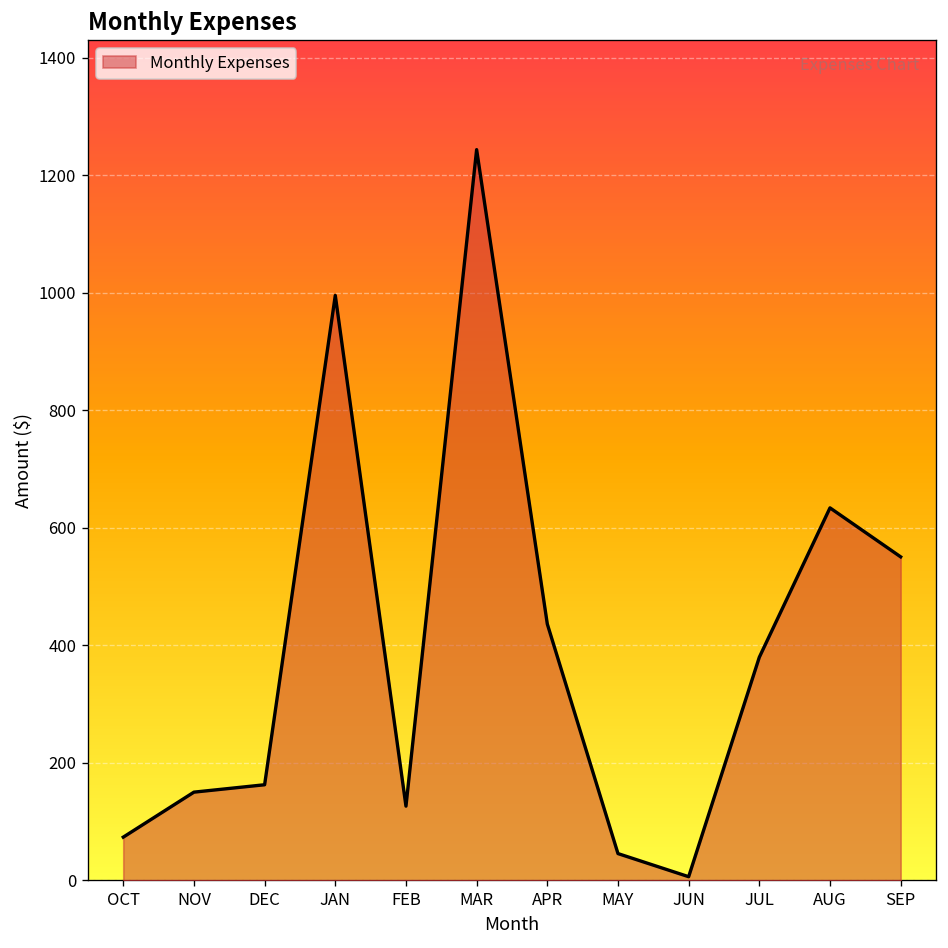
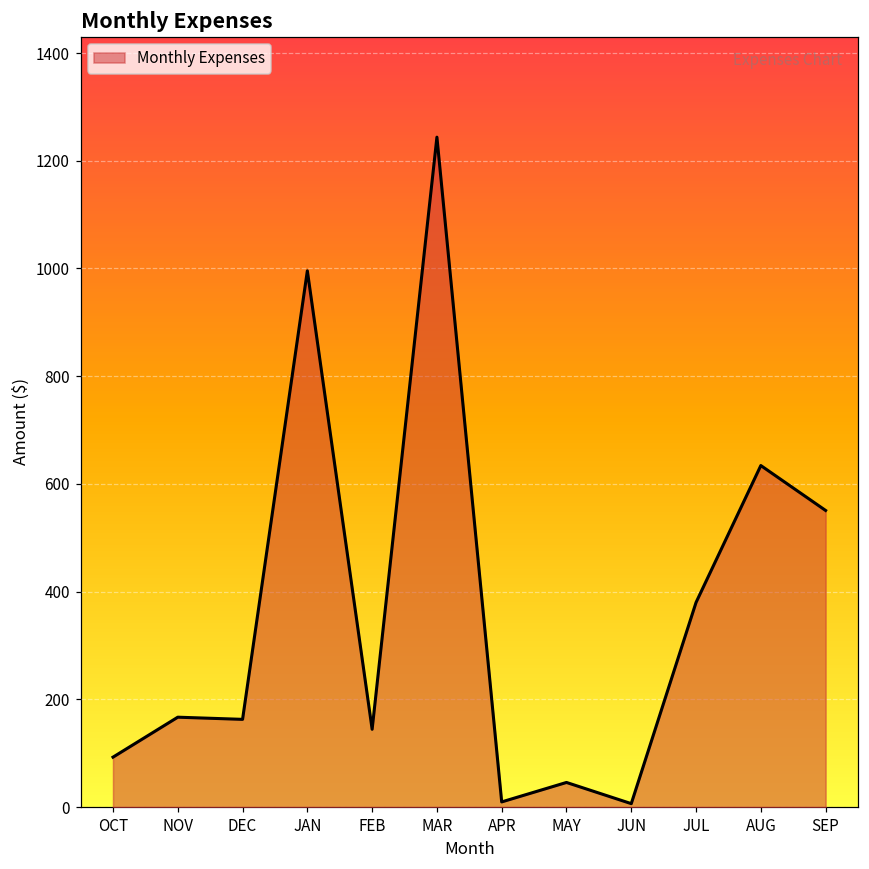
OCT: 70 -> 90
NOV: 150 -> 170
FEB: 130 -> 140
APR: 440 -> 10
